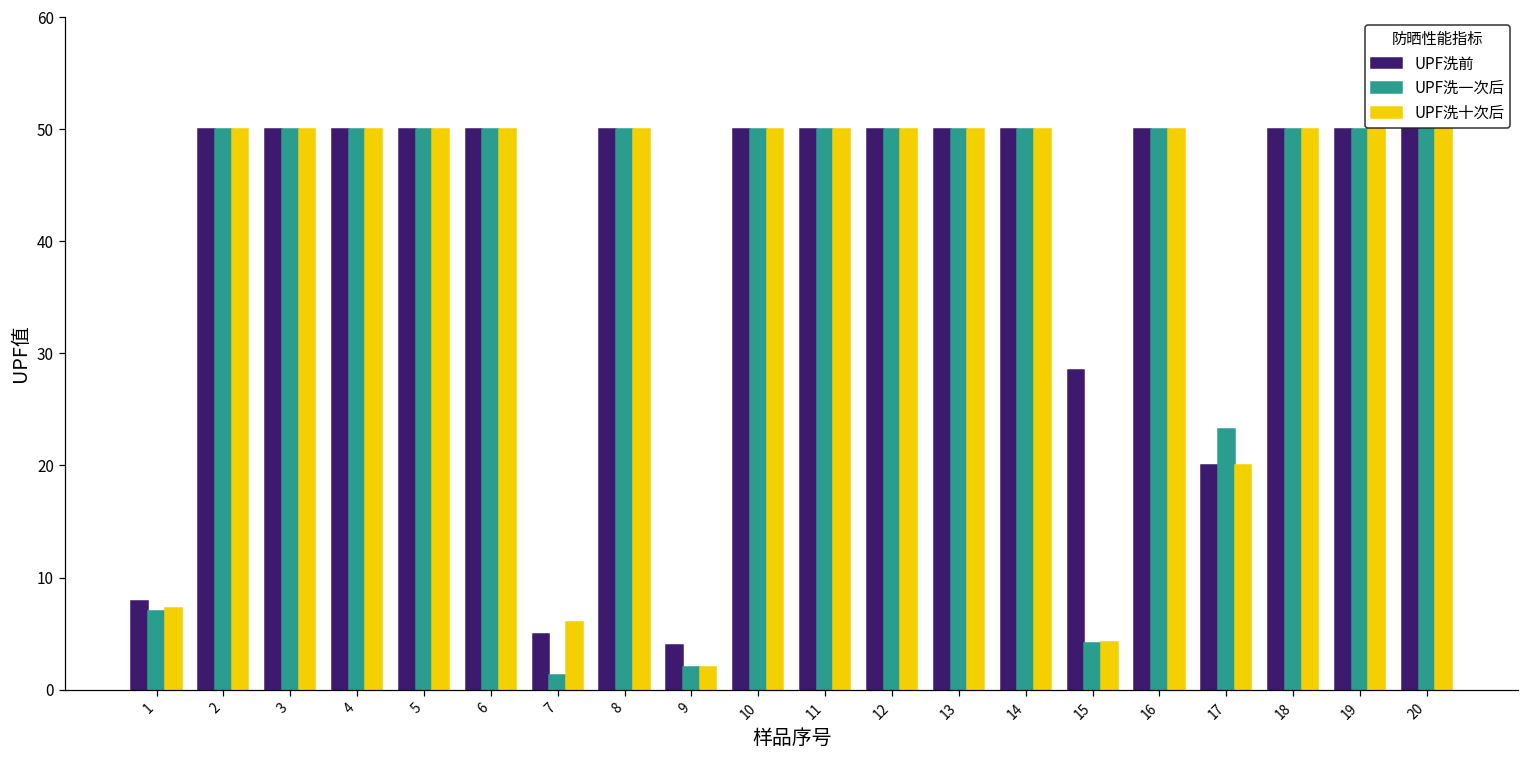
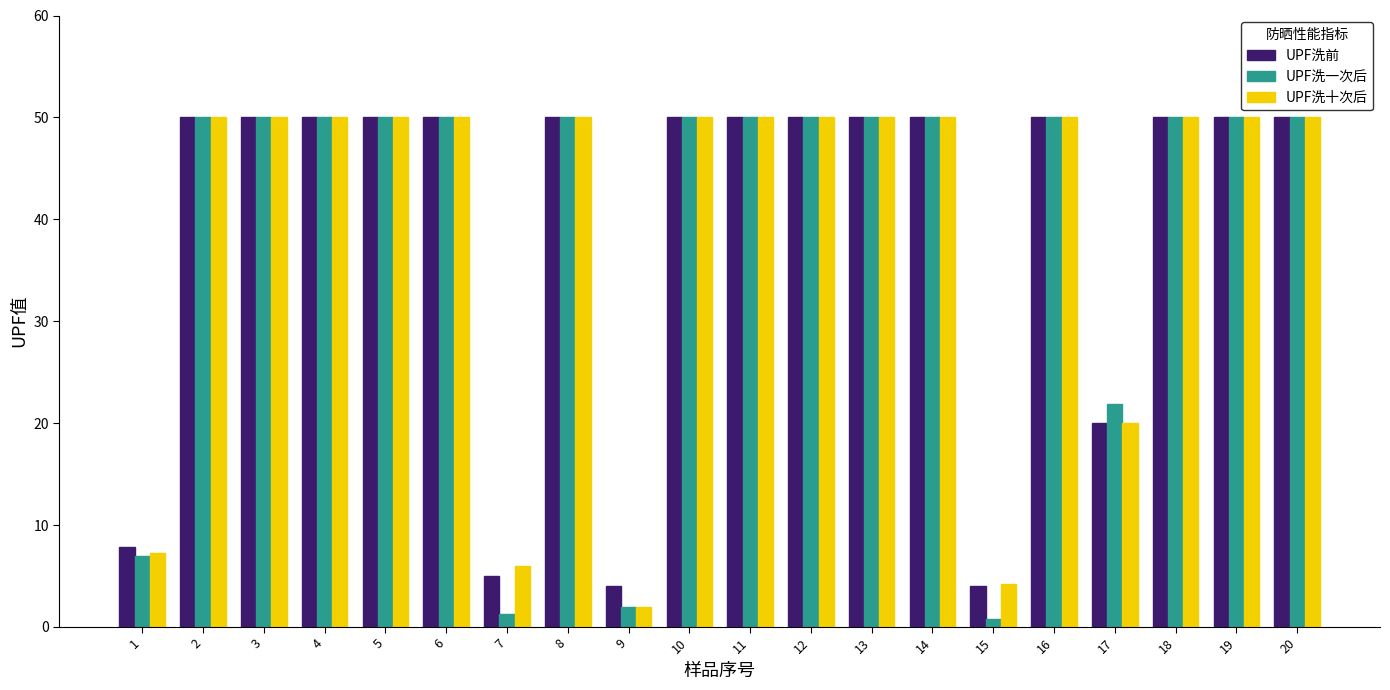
UPF洗前, 15: 28.5 -> 4.0
UPF洗一次后, 15: 4.2 -> 0.7
UPF洗一次后, 17: 23.3 -> 21.9
